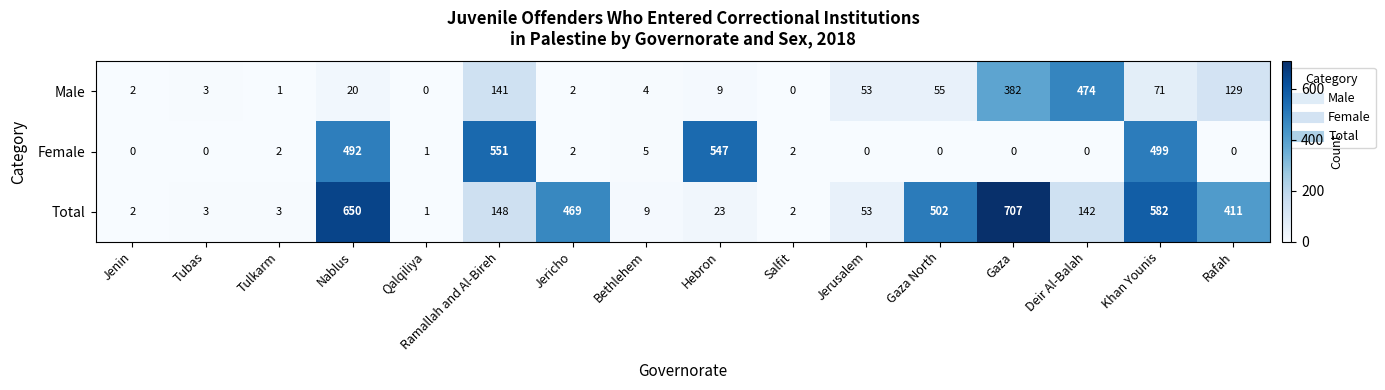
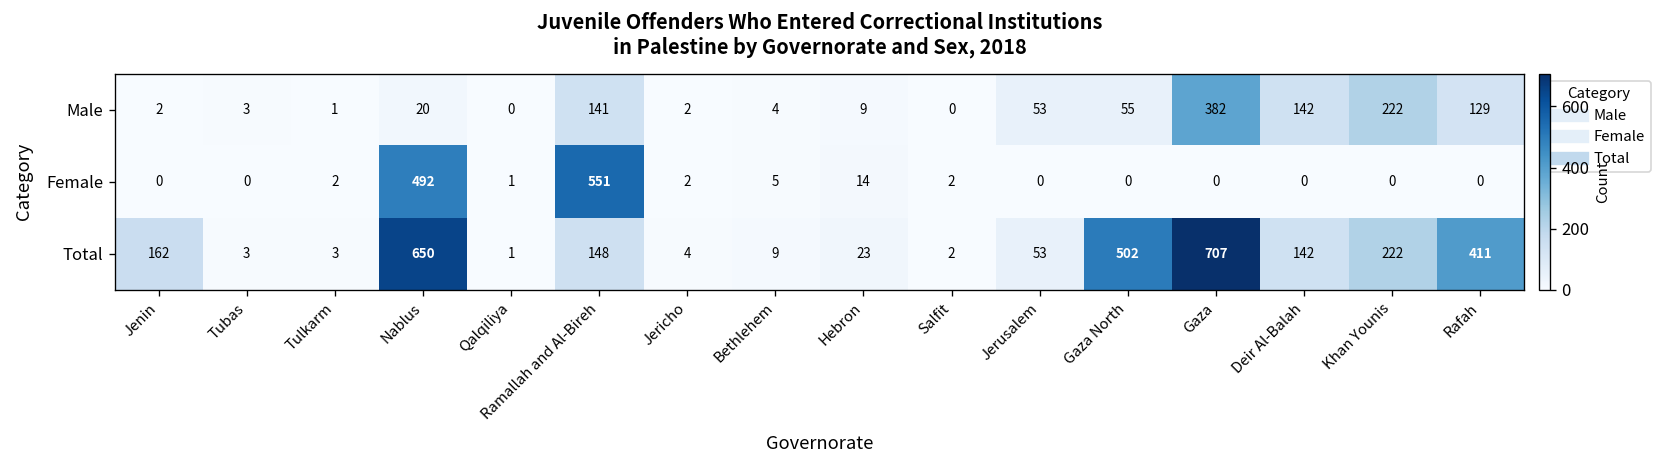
Male, Deir Al-Balah: 474 -> 142
Male, Khan Younis: 71 -> 222
Female, Hebron: 547 -> 14
Female, Khan Younis: 499 -> 0
Total, Jenin: 2 -> 162
Total, Jericho: 469 -> 4
Total, Khan Younis: 582 -> 222
